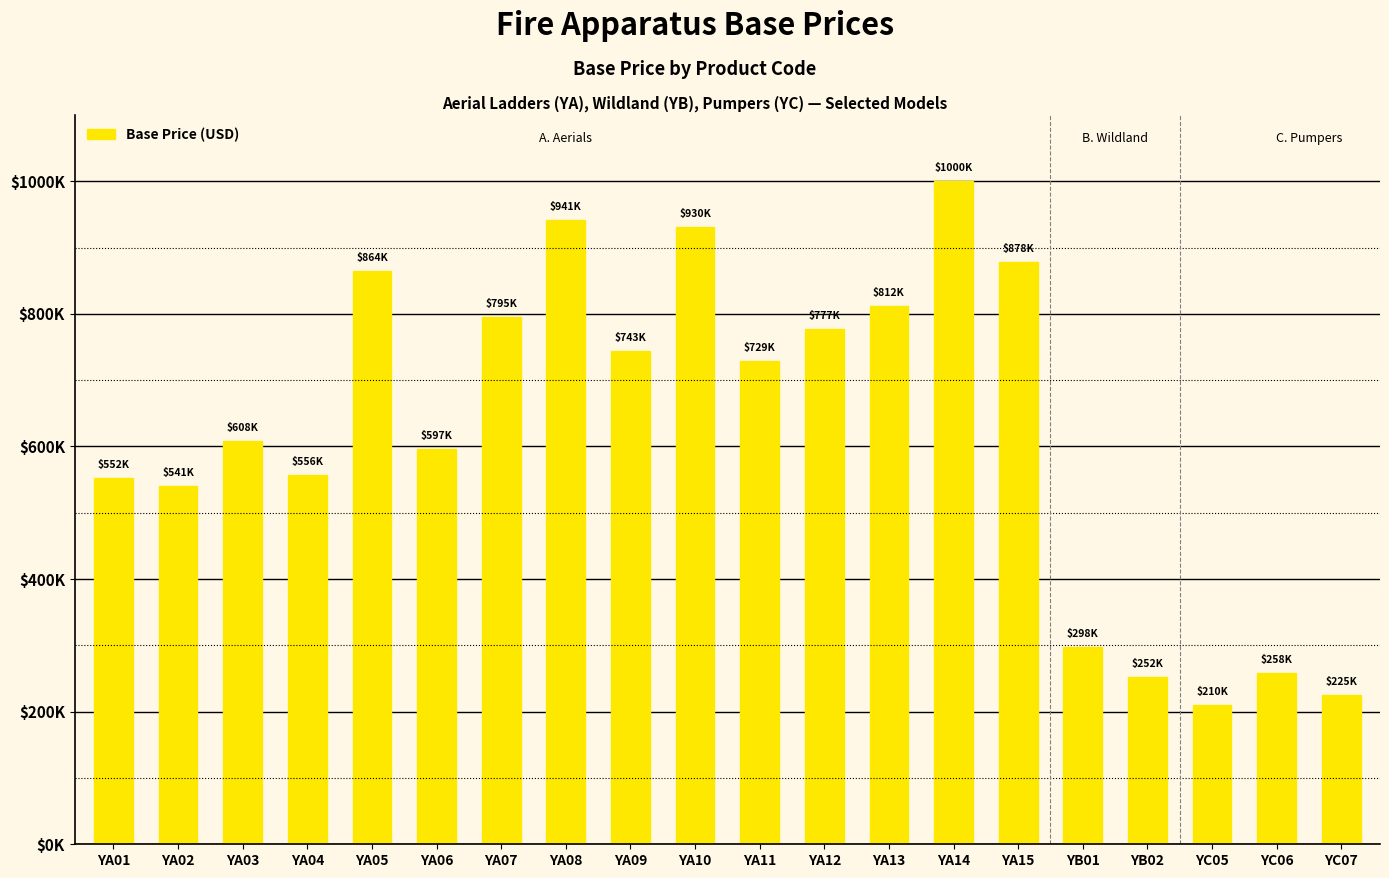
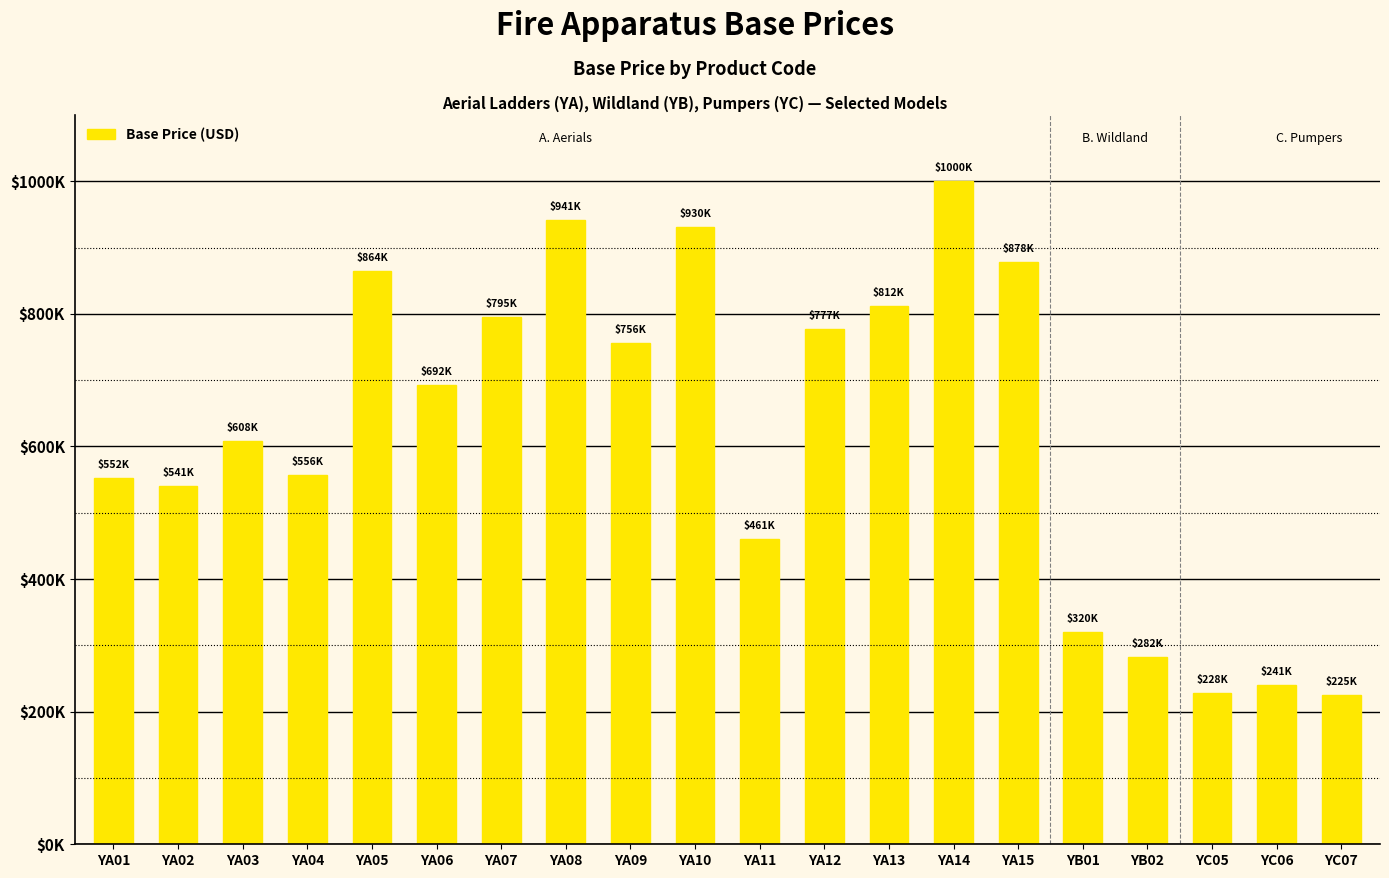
YA06: $597K -> $692K
YA09: $743K -> $756K
YA11: $729K -> $461K
YB01: $298K -> $320K
YB02: $252K -> $282K
YC05: $210K -> $228K
YC06: $258K -> $241K
